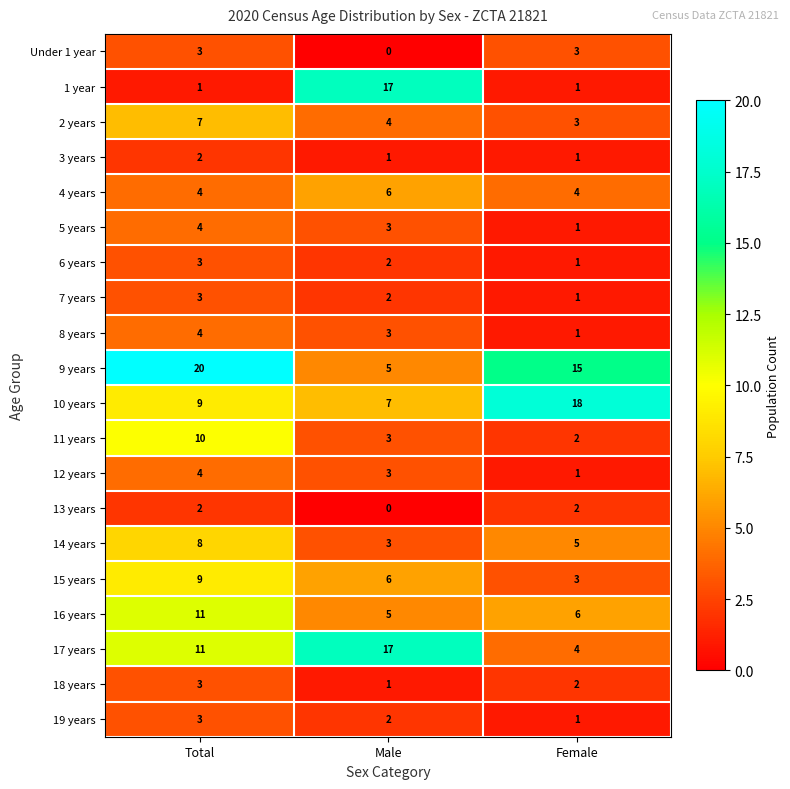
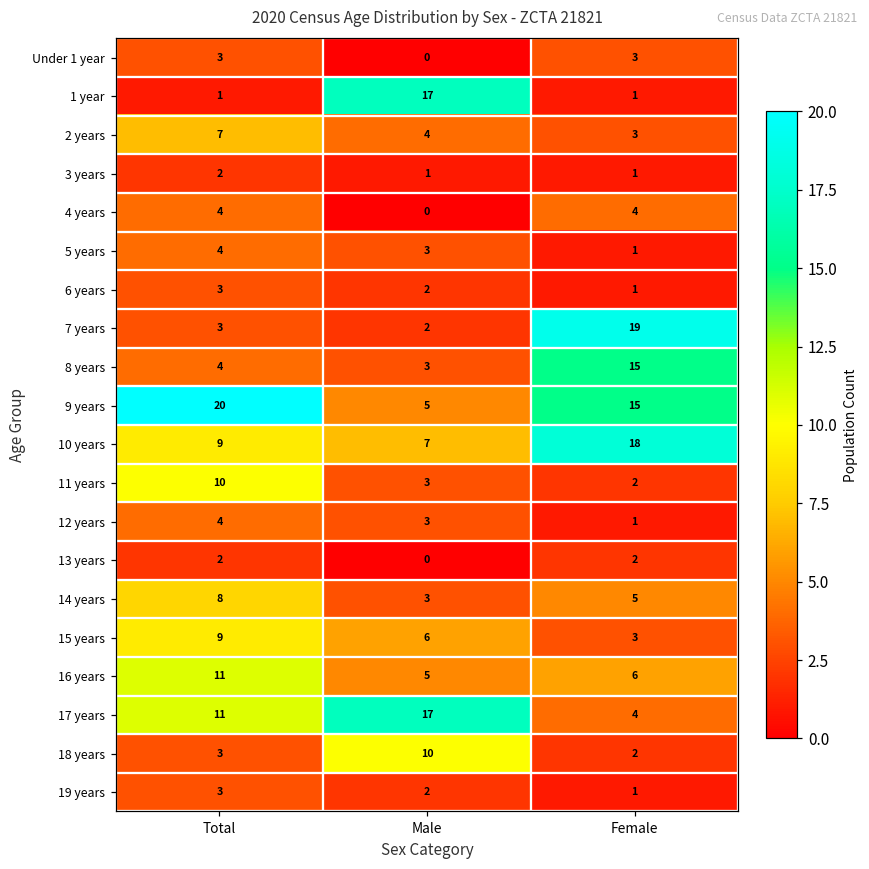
4 years, Male: 6 -> 0
7 years, Female: 1 -> 19
8 years, Female: 1 -> 15
18 years, Male: 1 -> 10
